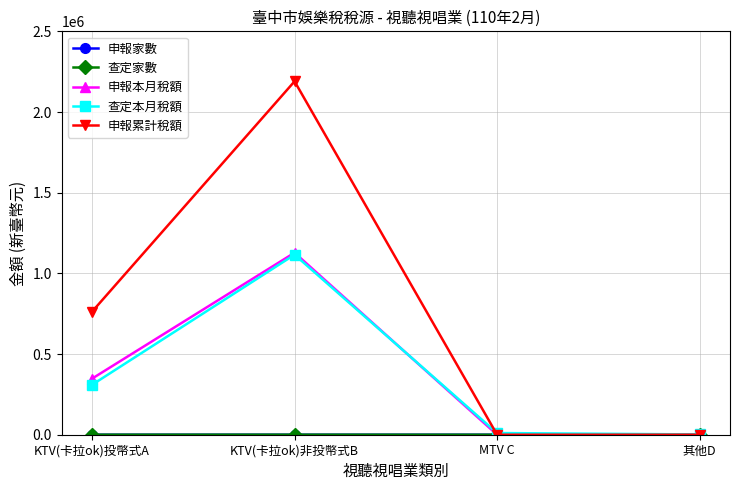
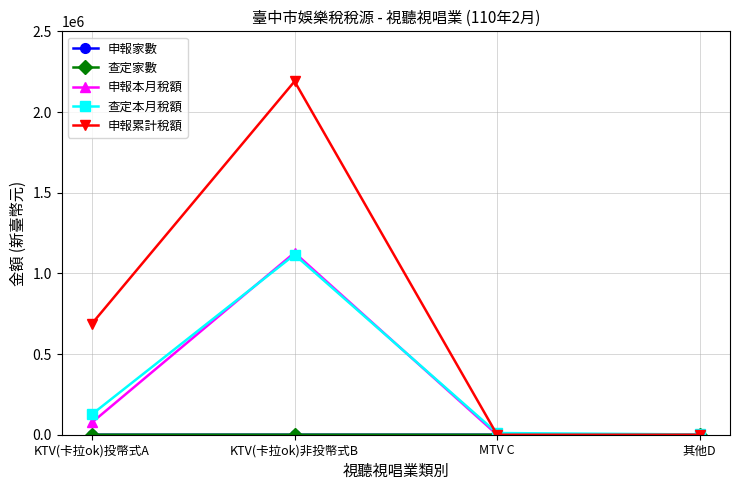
申報本月稅額, KTV(卡拉ok)投幣式A: 350000 -> 80000
查定本月稅額, KTV(卡拉ok)投幣式A: 310000 -> 130000
申報累計稅額, KTV(卡拉ok)投幣式A: 760000 -> 690000
